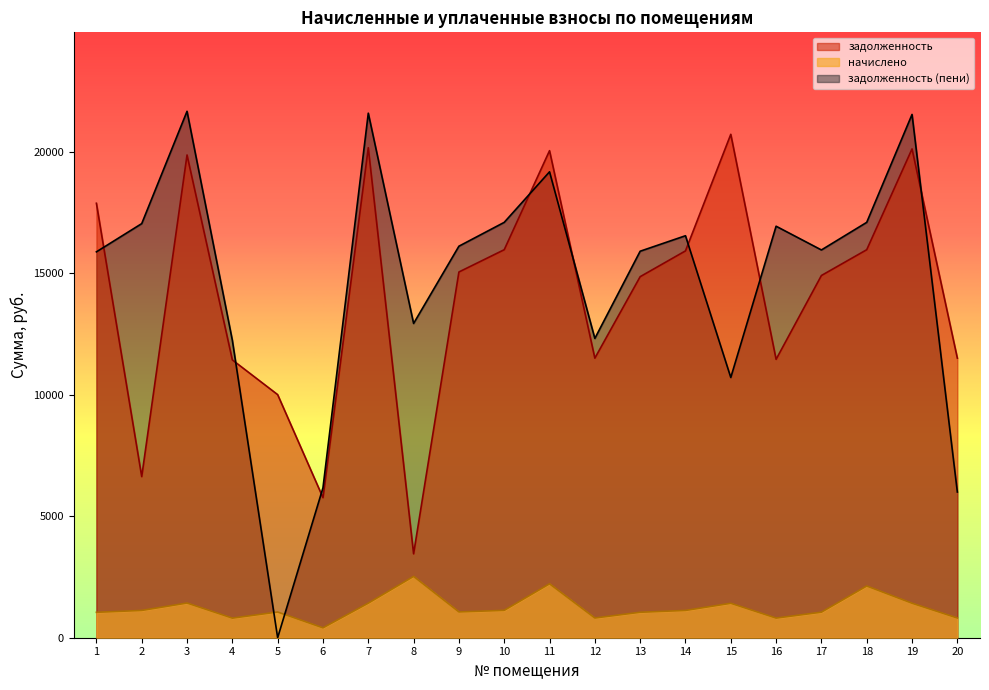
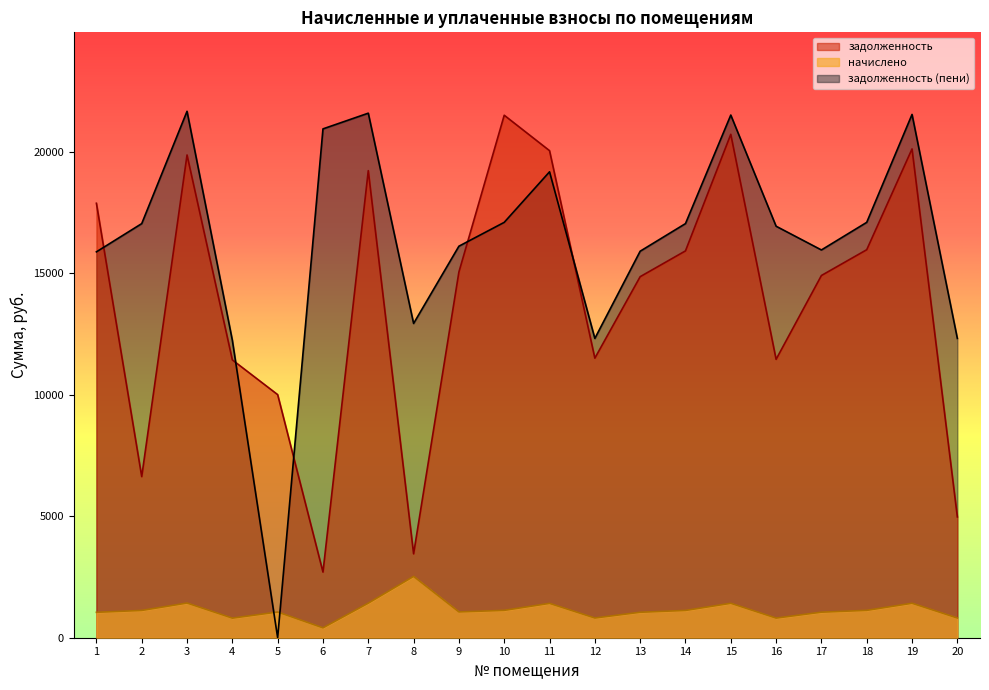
задолженность, 6: 5800 -> 2700
задолженность (пени), 6: 6200 -> 20900
задолженность, 7: 20200 -> 19200
задолженность, 10: 16000 -> 21500
начислено, 11: 2200 -> 1400
задолженность (пени), 14: 16500 -> 17000
задолженность (пени), 15: 10700 -> 21500
начислено, 18: 2100 -> 1100
задолженность, 20: 11500 -> 5000
задолженность (пени), 20: 6000 -> 12300
